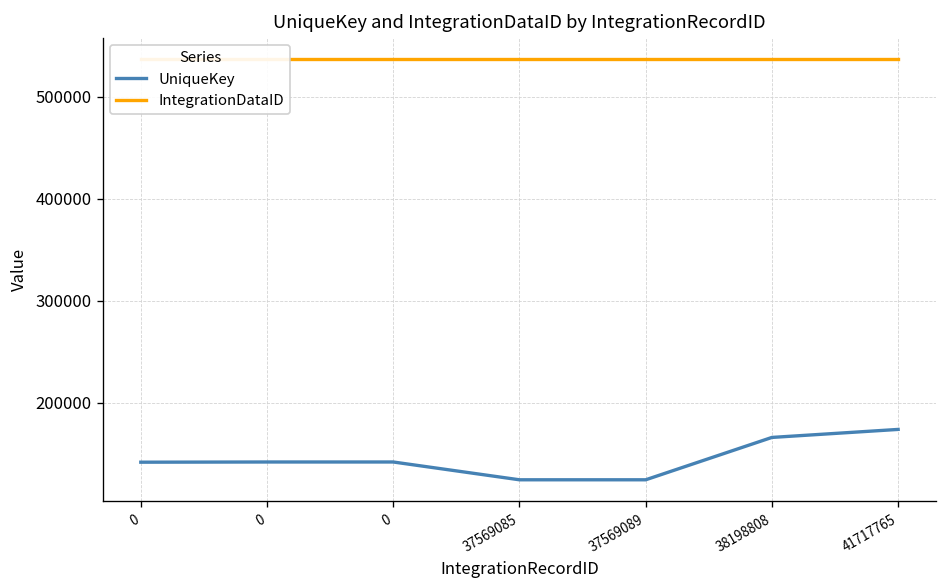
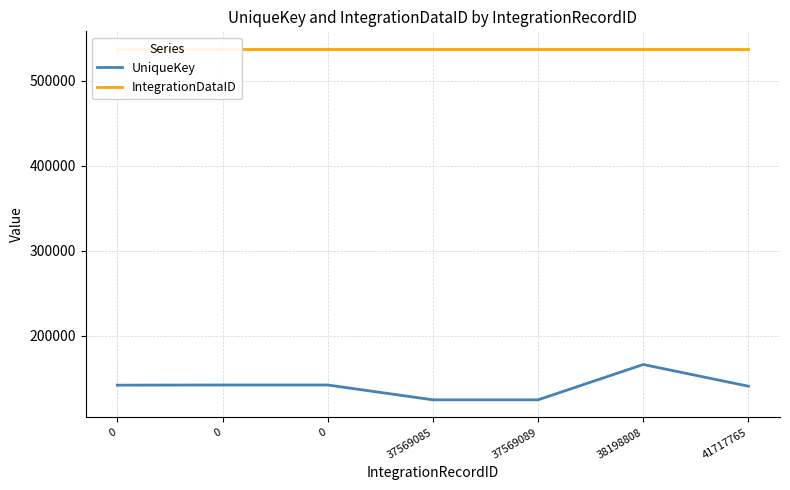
UniqueKey, 41717765: 170000 -> 140000
